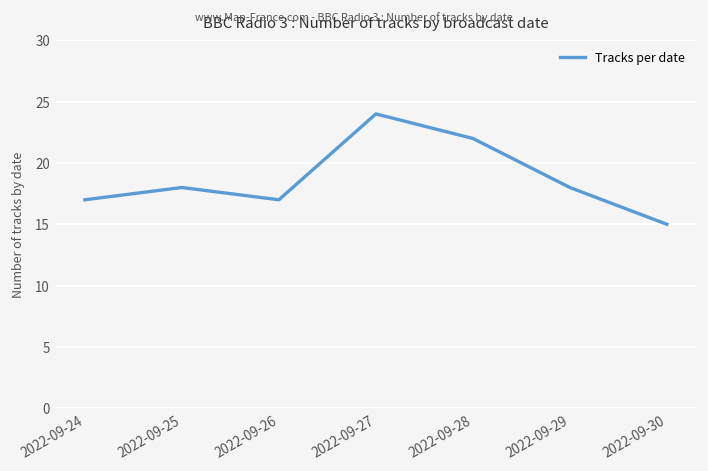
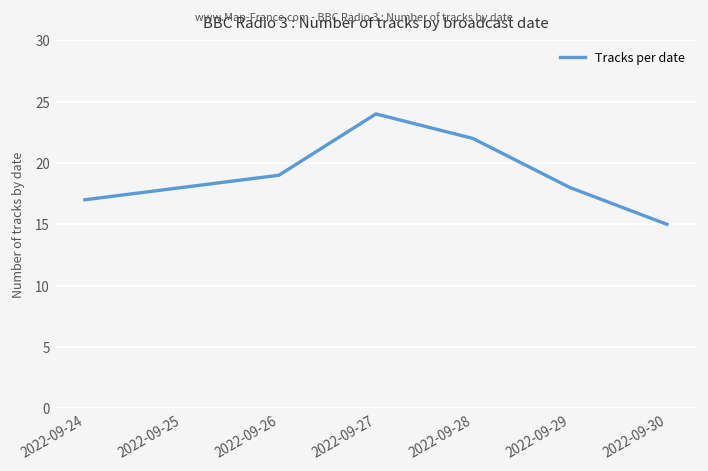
2022-09-26: 17 -> 19
